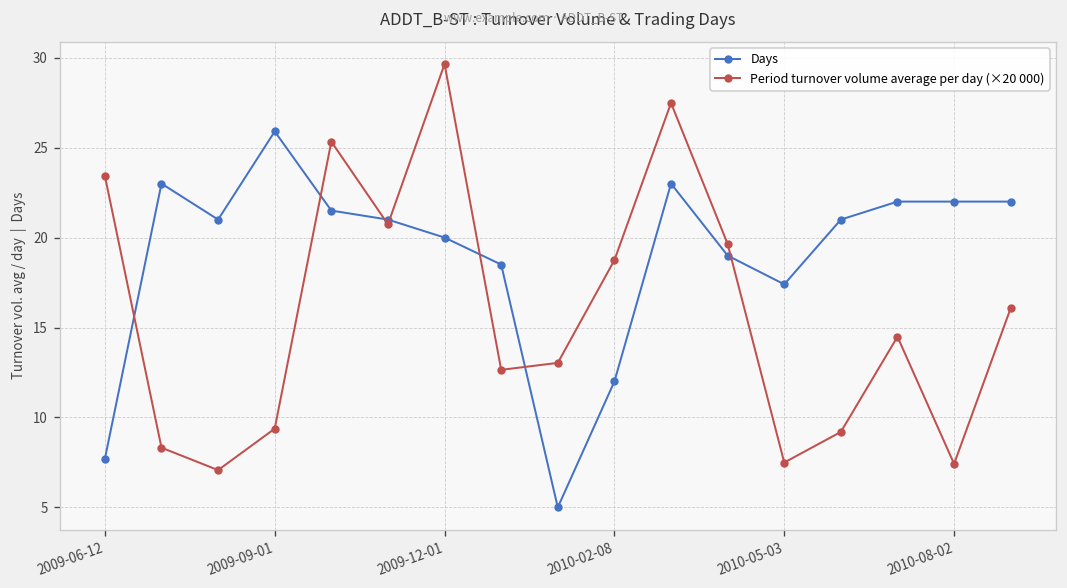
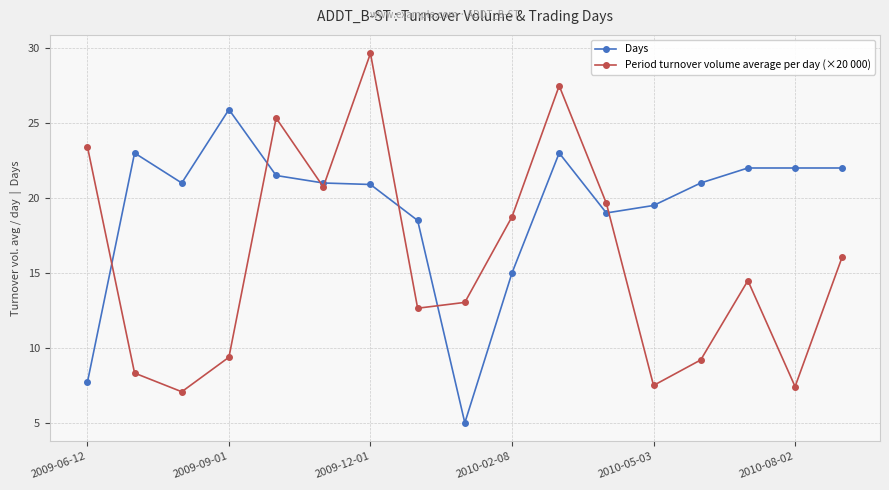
Days, 2009-12-01: 20.0 -> 20.9
Days, 2010-02-08: 12 -> 15
Days, 2010-05-03: 17.4 -> 19.5
